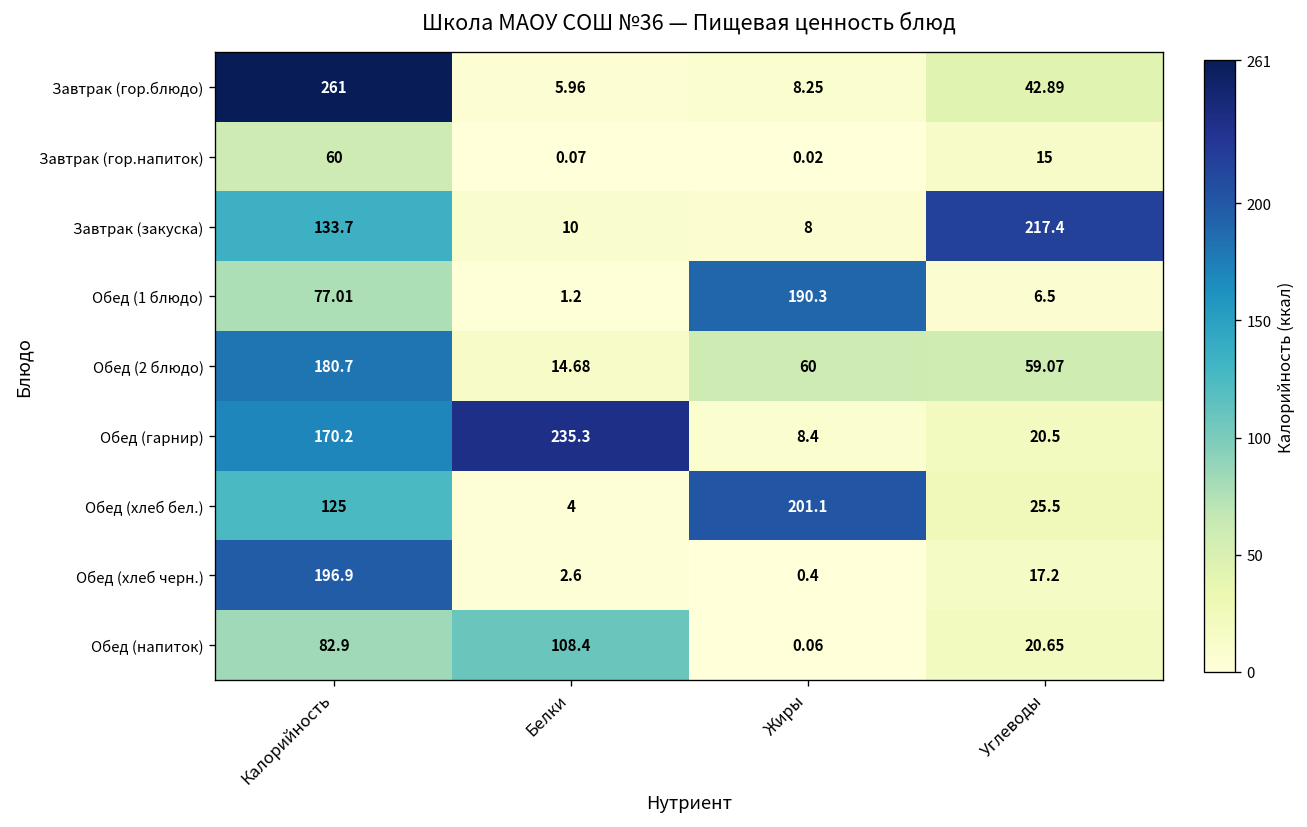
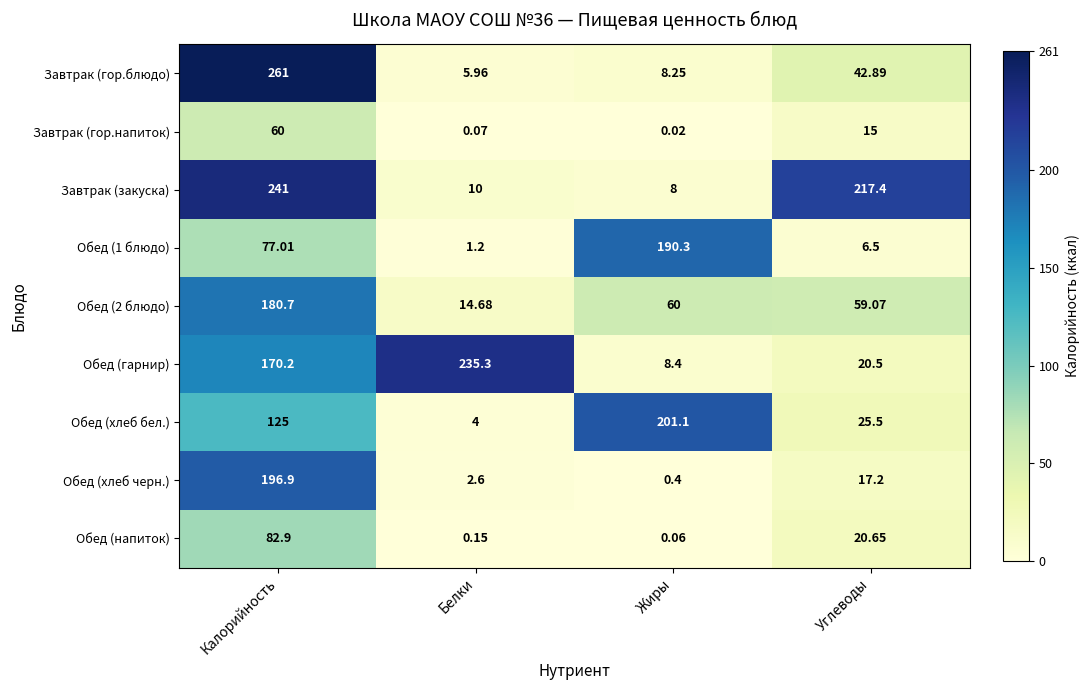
Завтрак (закуска), Калорийность: 133.7 -> 241
Обед (напиток), Белки: 108.4 -> 0.15
